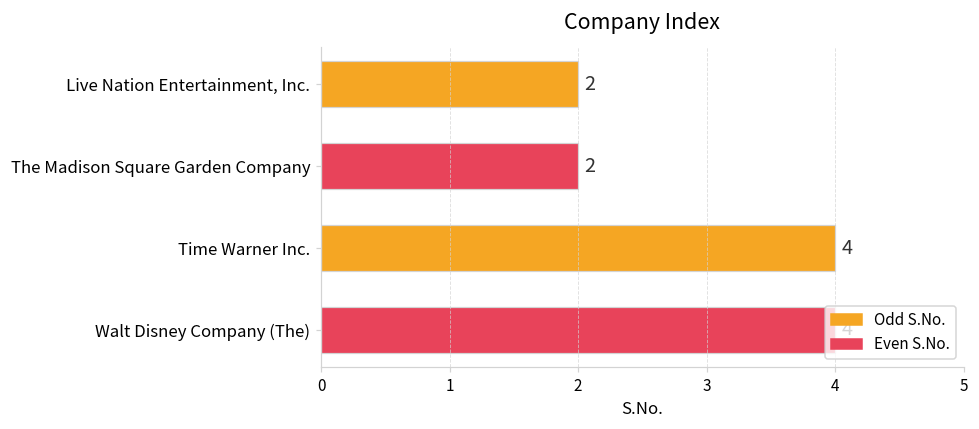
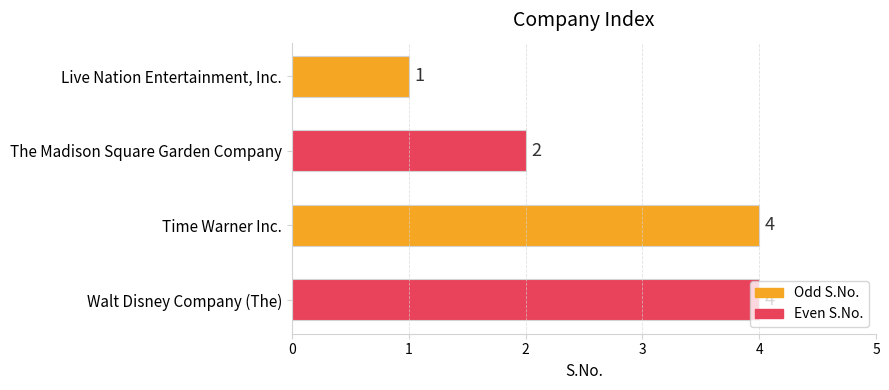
Live Nation Entertainment, Inc.: 2 -> 1
